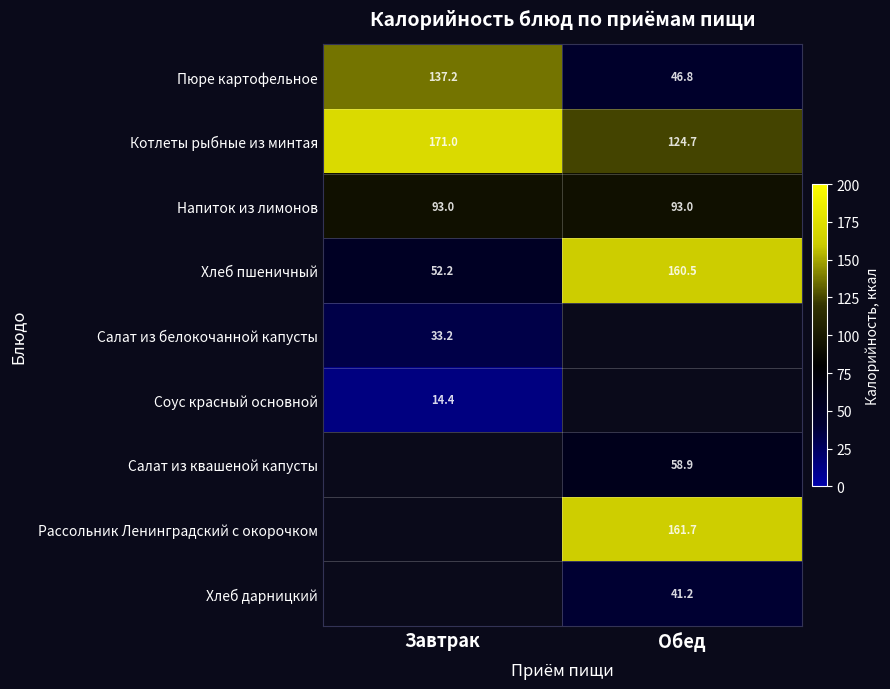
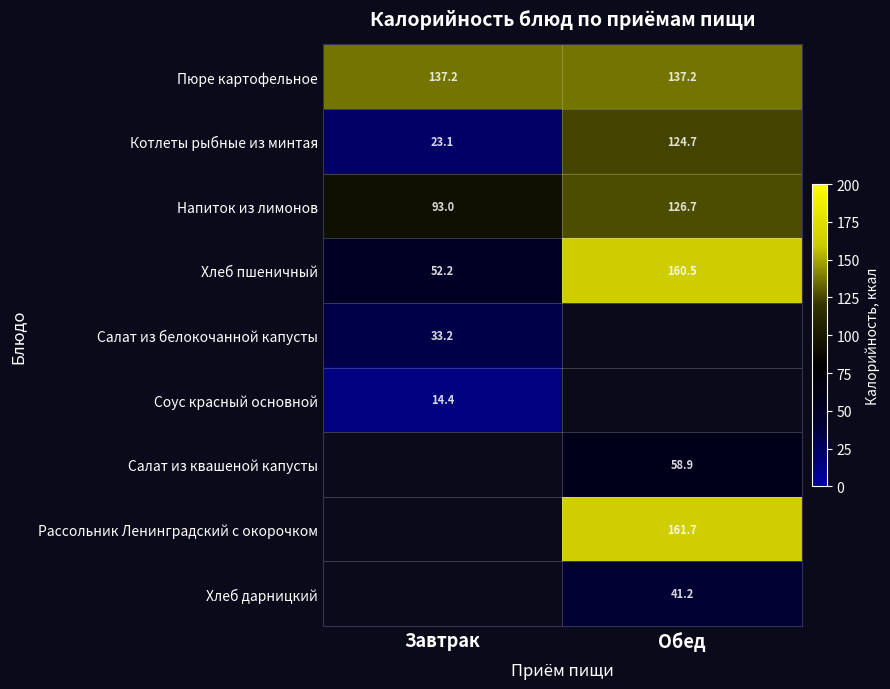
Пюре картофельное, Обед: 46.8 -> 137.2
Котлеты рыбные из минтая, Завтрак: 171.0 -> 23.1
Напиток из лимонов, Обед: 93.0 -> 126.7
